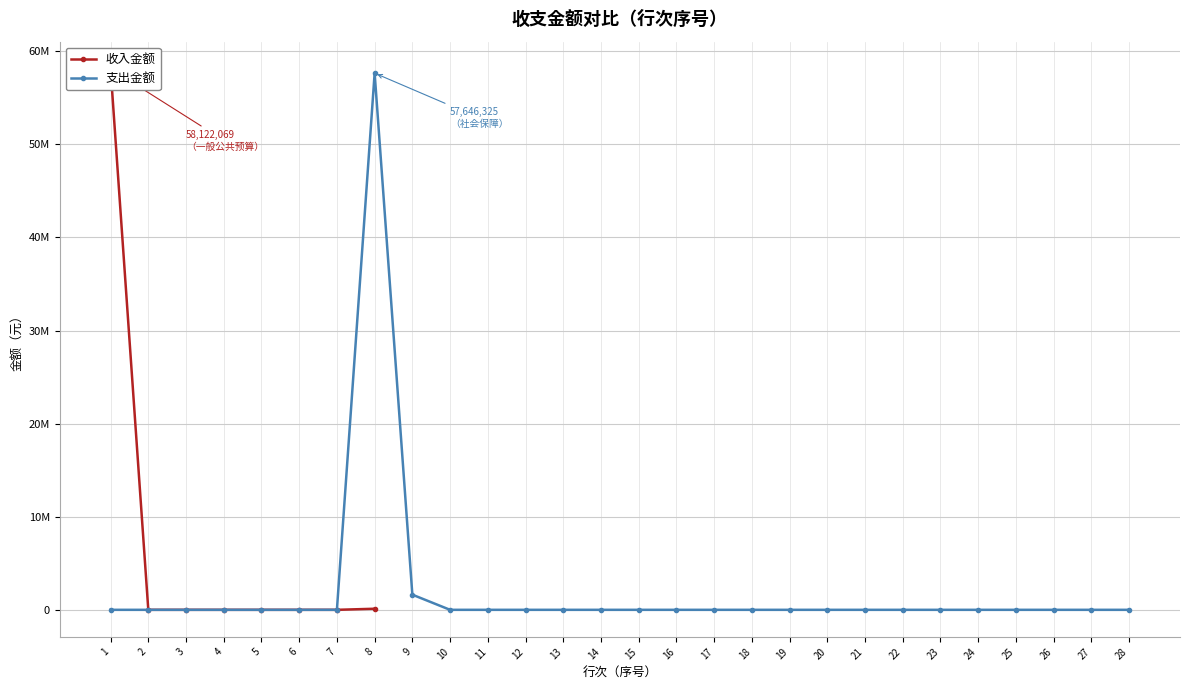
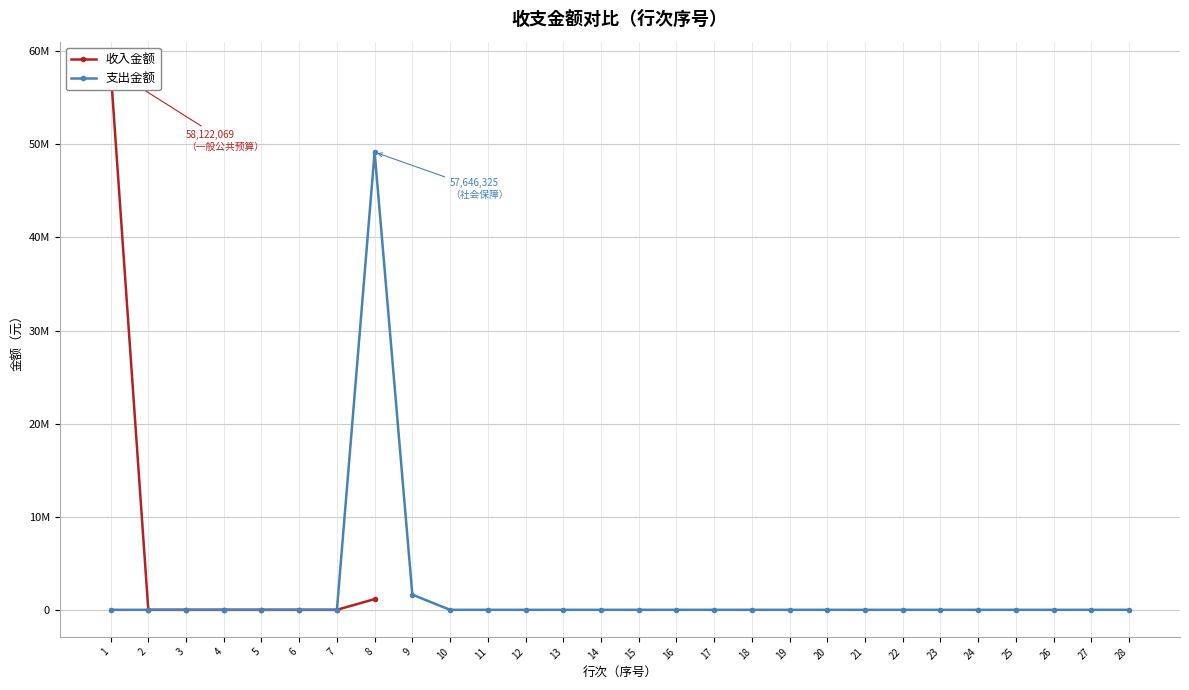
收入金额, 8: 0 -> 1000000
支出金额, 8: 58000000 -> 49000000
